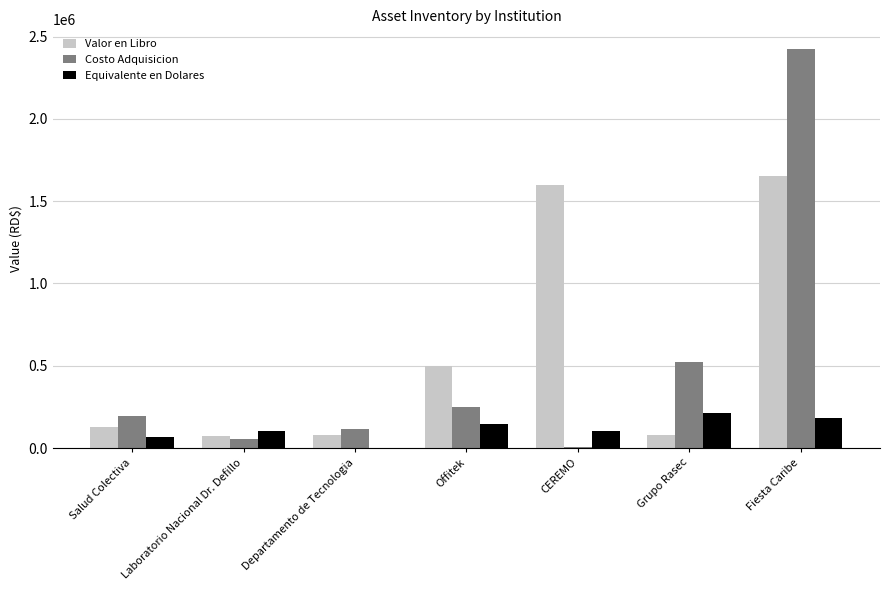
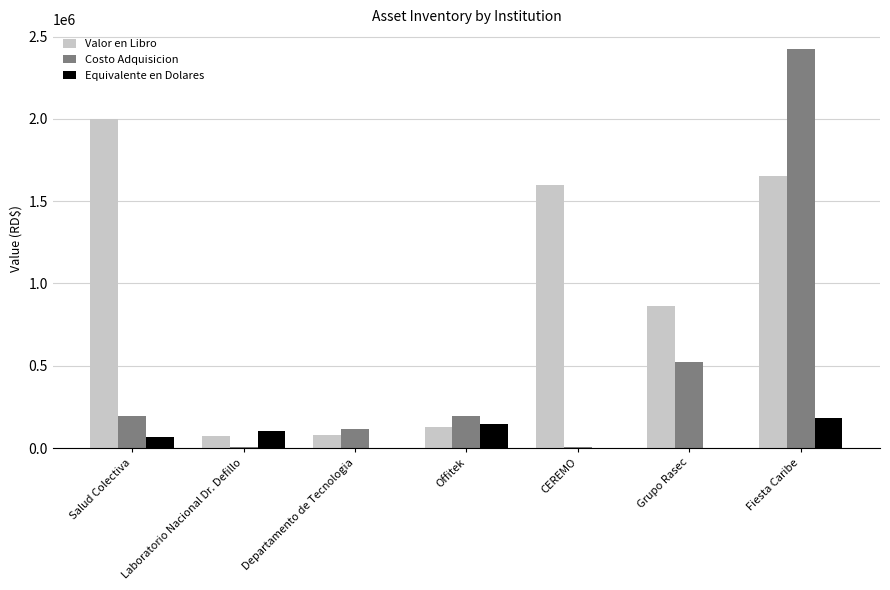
Valor en Libro, Salud Colectiva: 130000 -> 2000000
Costo Adquisicion, Laboratorio Nacional Dr. Defillo: 60000 -> 10000
Valor en Libro, Offitek: 500000 -> 130000
Costo Adquisicion, Offitek: 250000 -> 200000
Equivalente en Dolares, CEREMO: 100000 -> 0
Valor en Libro, Grupo Rasec: 80000 -> 860000
Equivalente en Dolares, Grupo Rasec: 210000 -> 0
